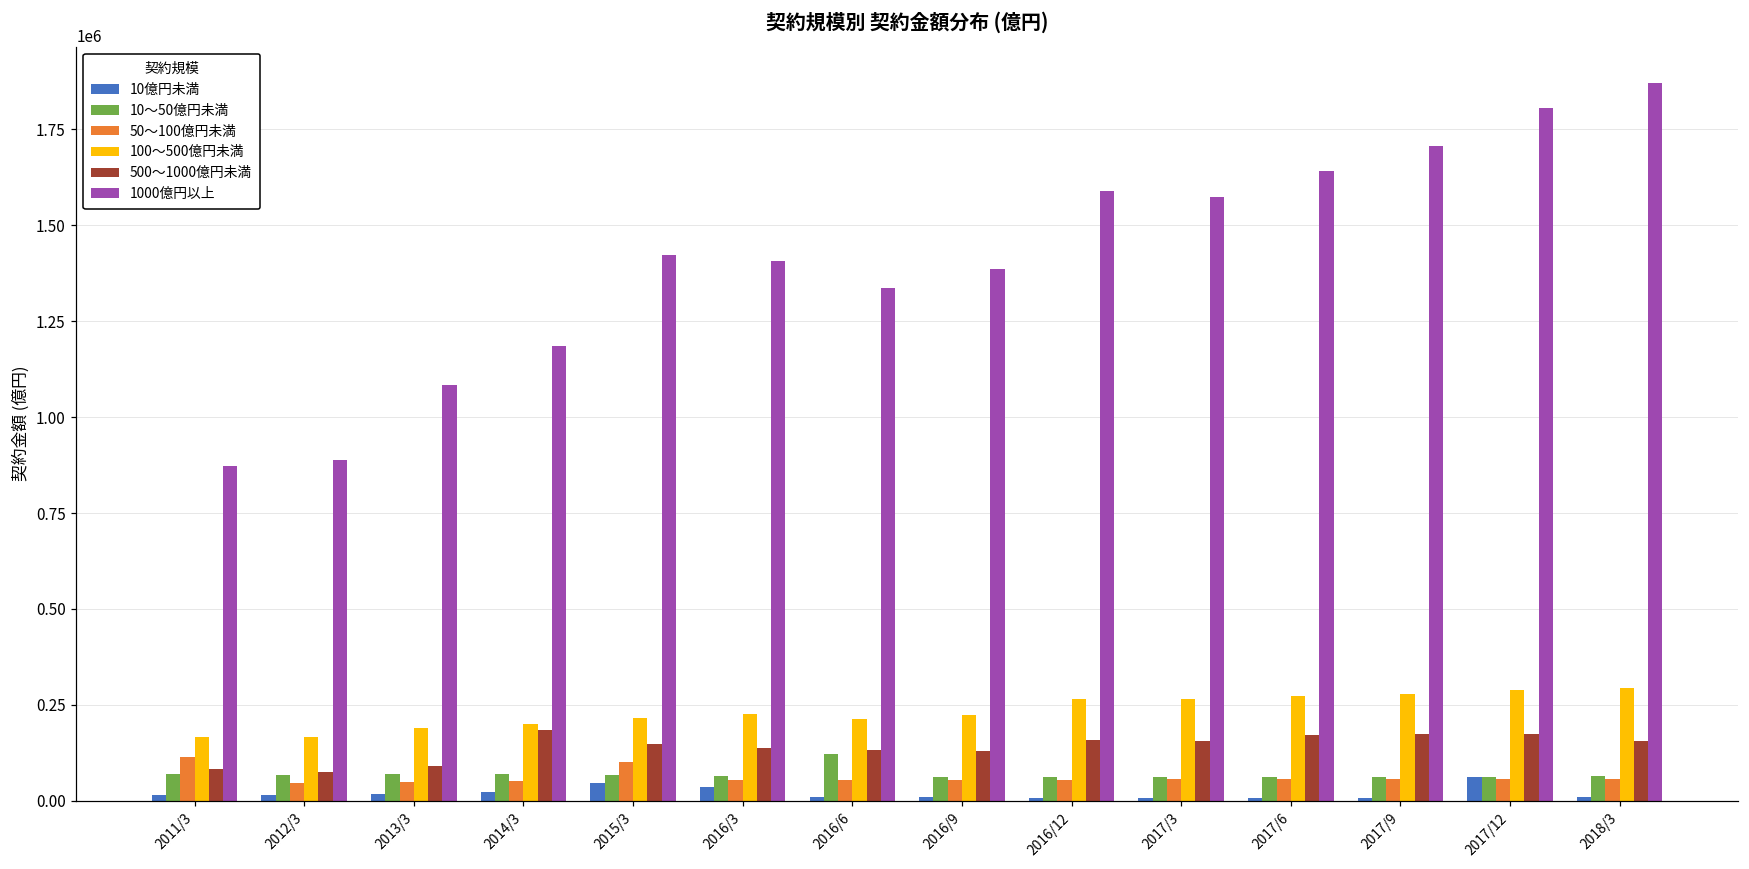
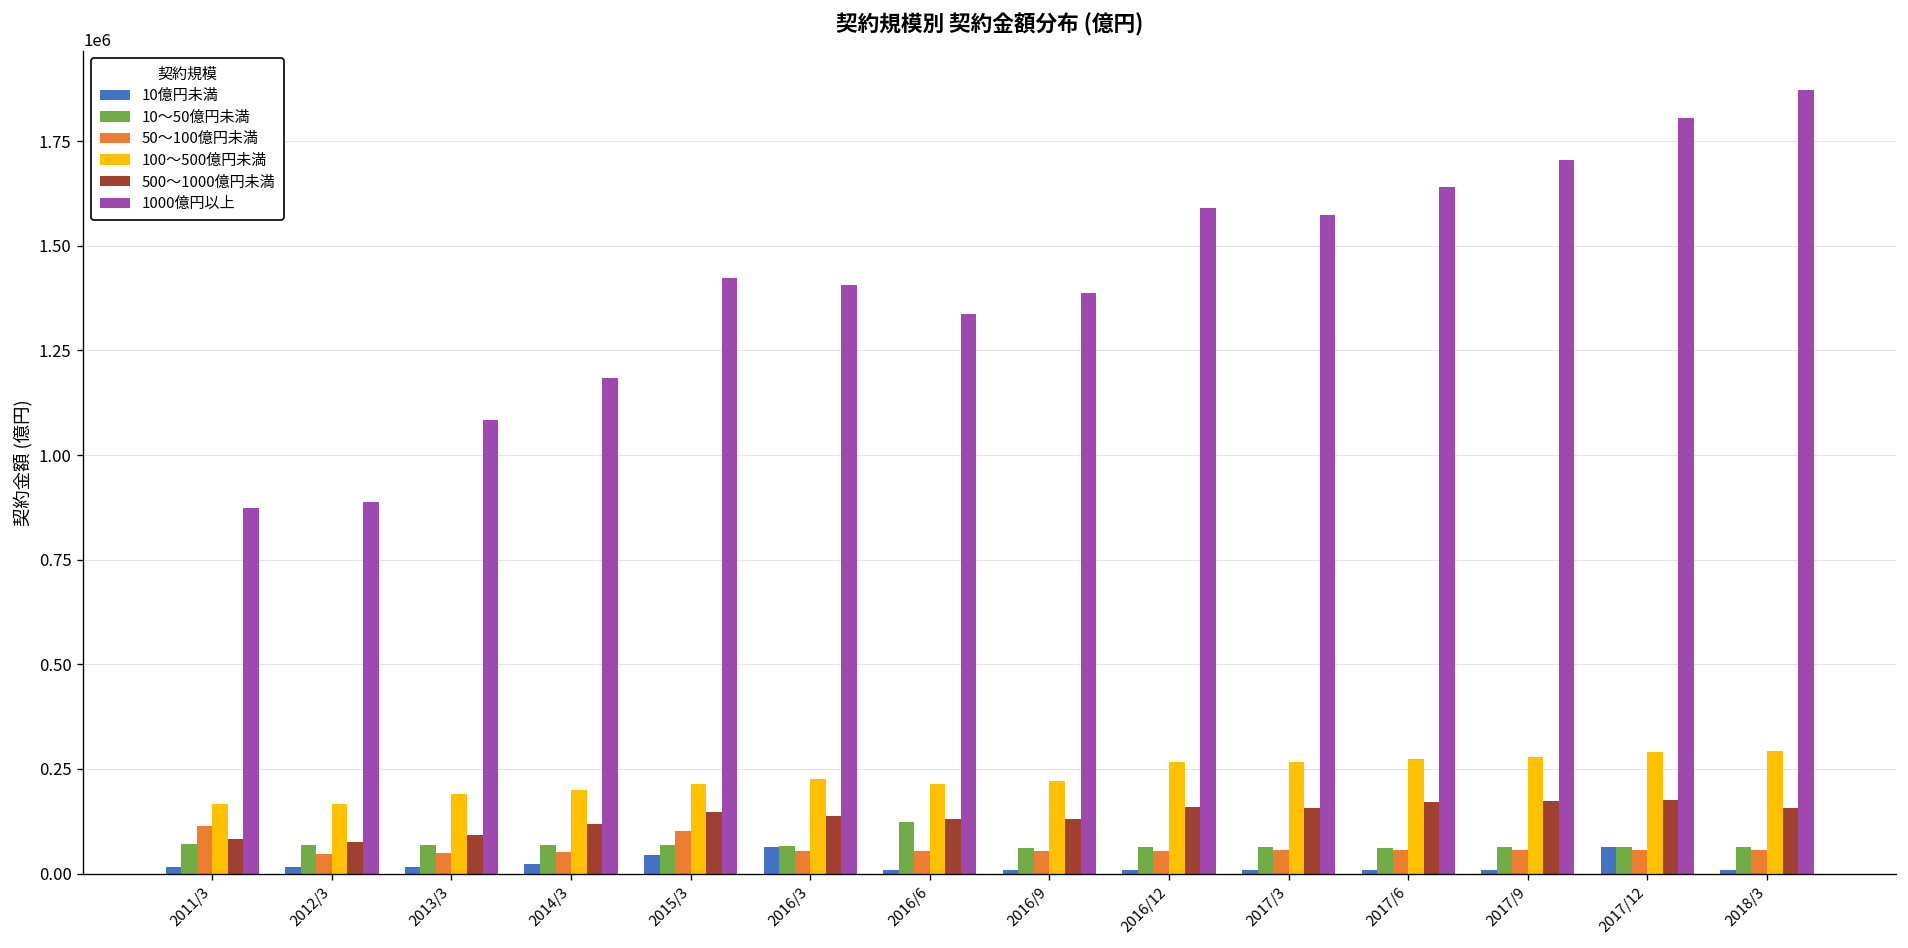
500～1000億円未満, 2014/3: 180000 -> 120000
10億円未満, 2016/3: 40000 -> 60000
